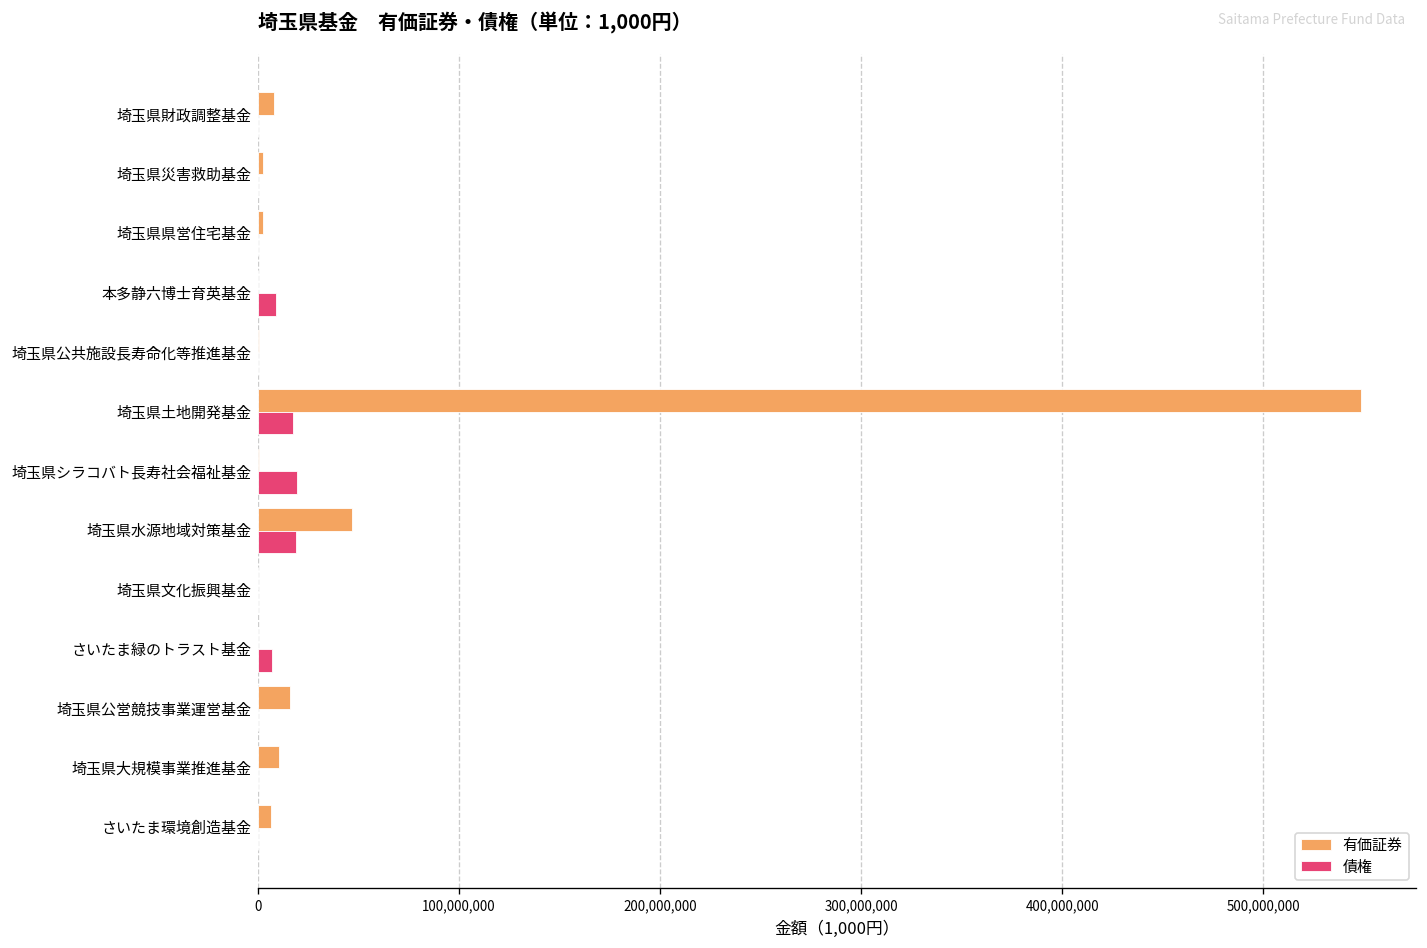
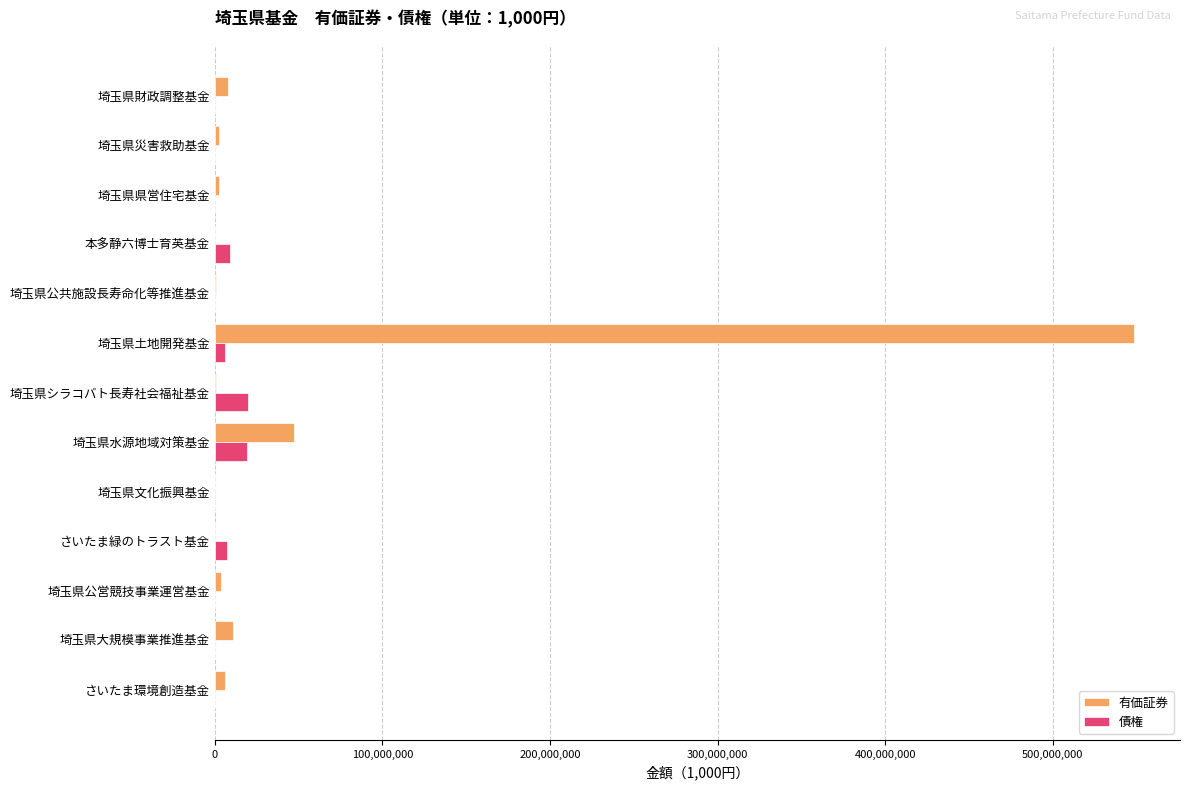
債権, 埼玉県土地開発基金: 18,000,000 -> 6,000,000
有価証券, 埼玉県公営競技事業運営基金: 16,000,000 -> 3,000,000
